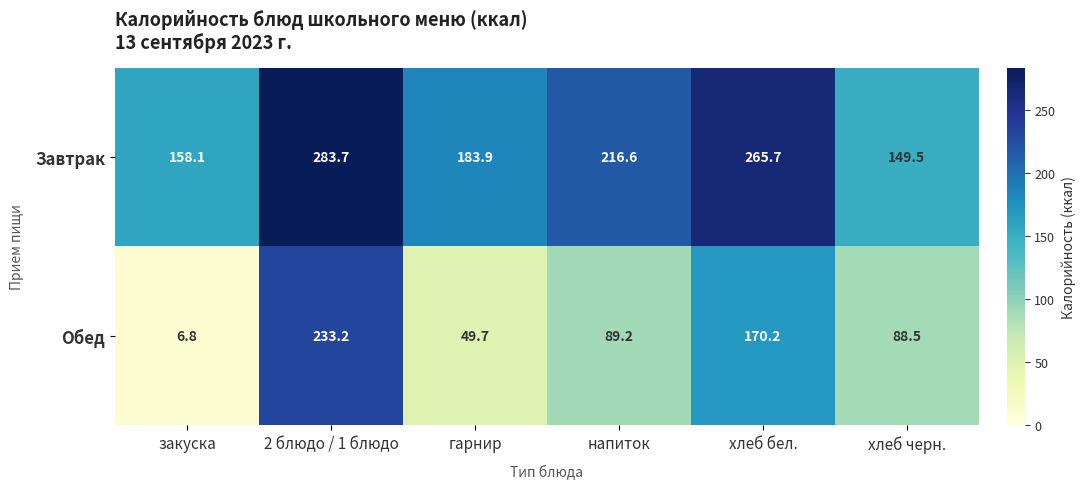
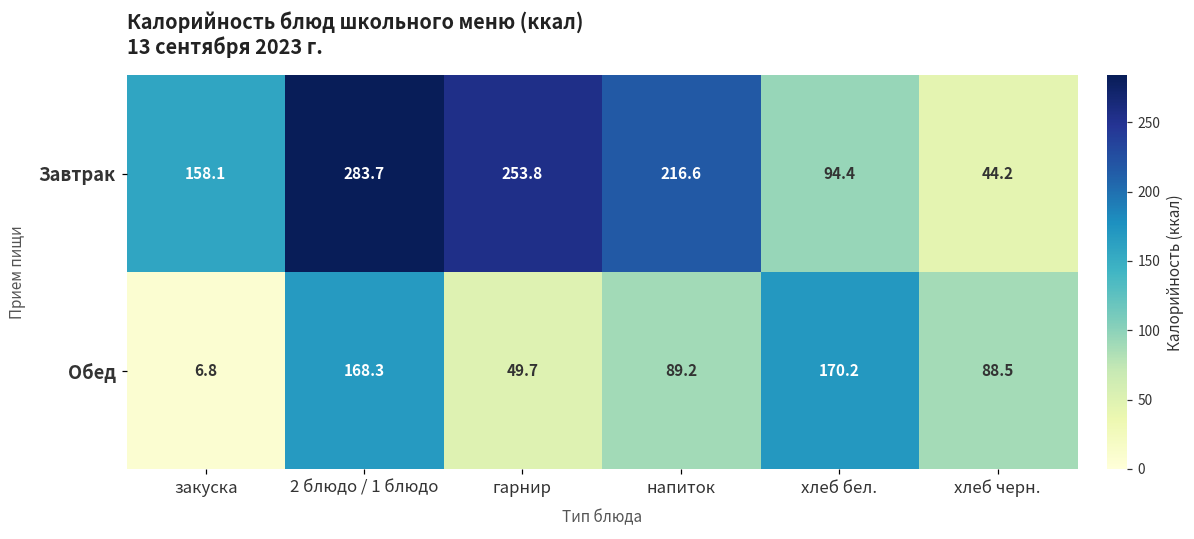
Завтрак, гарнир: 183.9 -> 253.8
Завтрак, хлеб бел.: 265.7 -> 94.4
Завтрак, хлеб черн.: 149.5 -> 44.2
Обед, 2 блюдо / 1 блюдо: 233.2 -> 168.3
